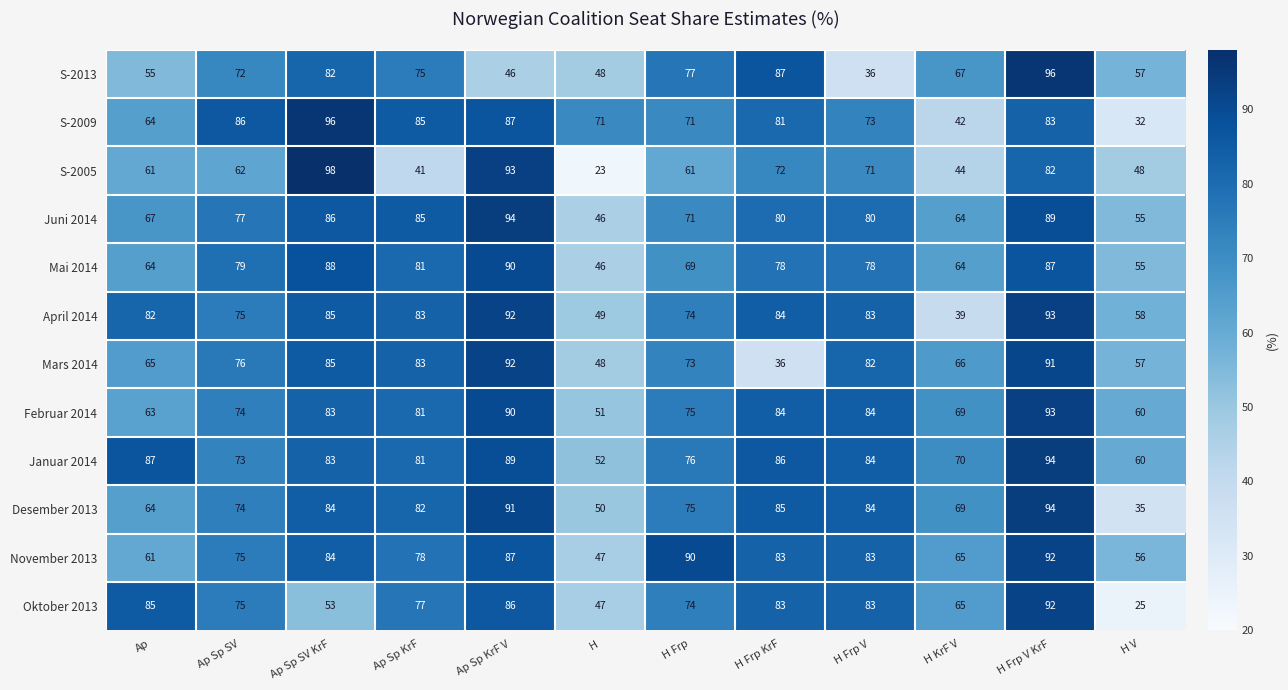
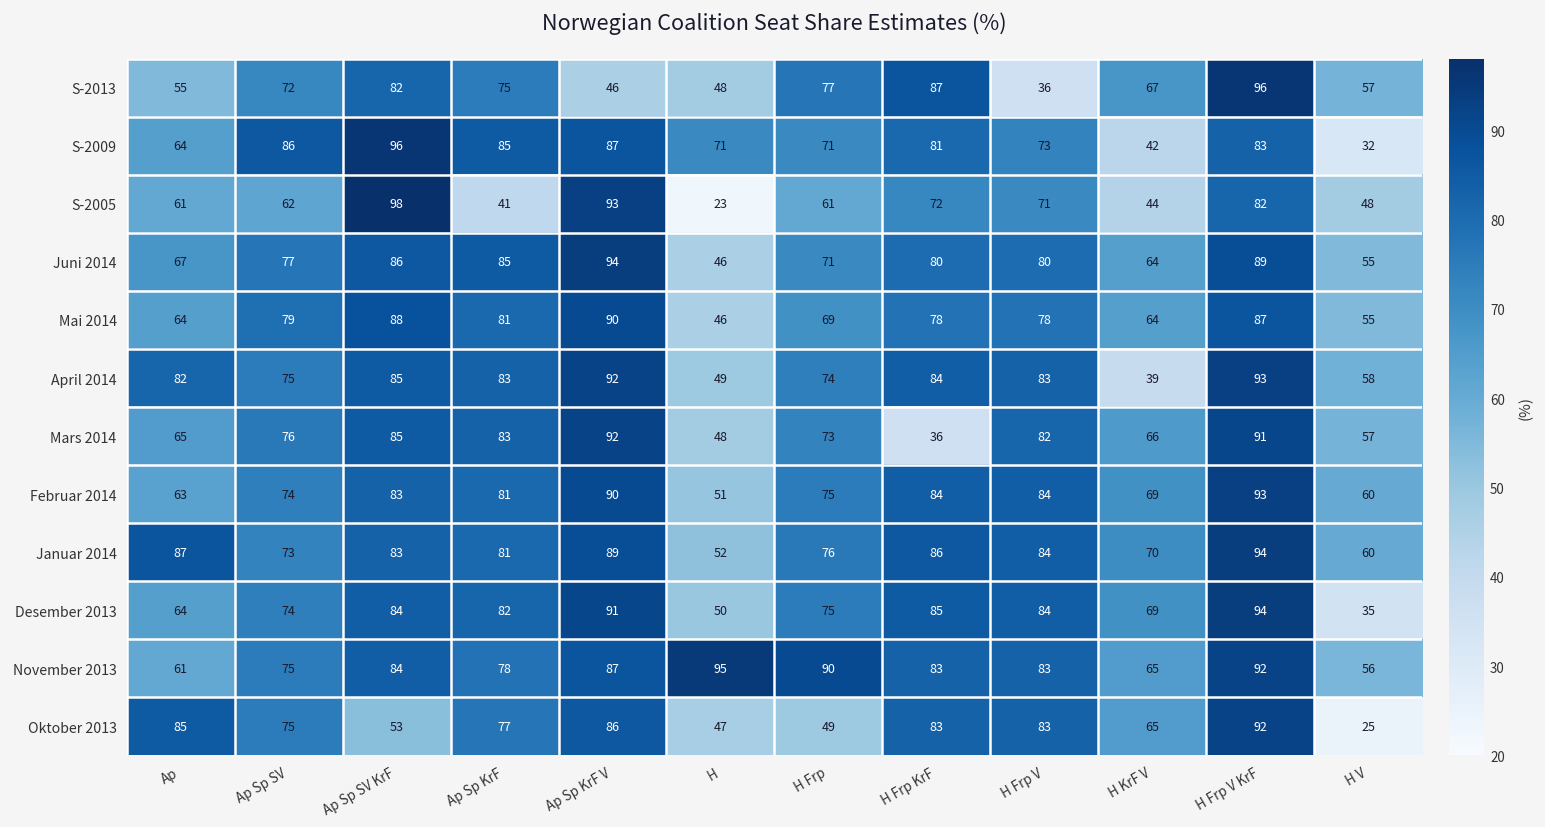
November 2013, H: 47 -> 95
Oktober 2013, H Frp: 74 -> 49
